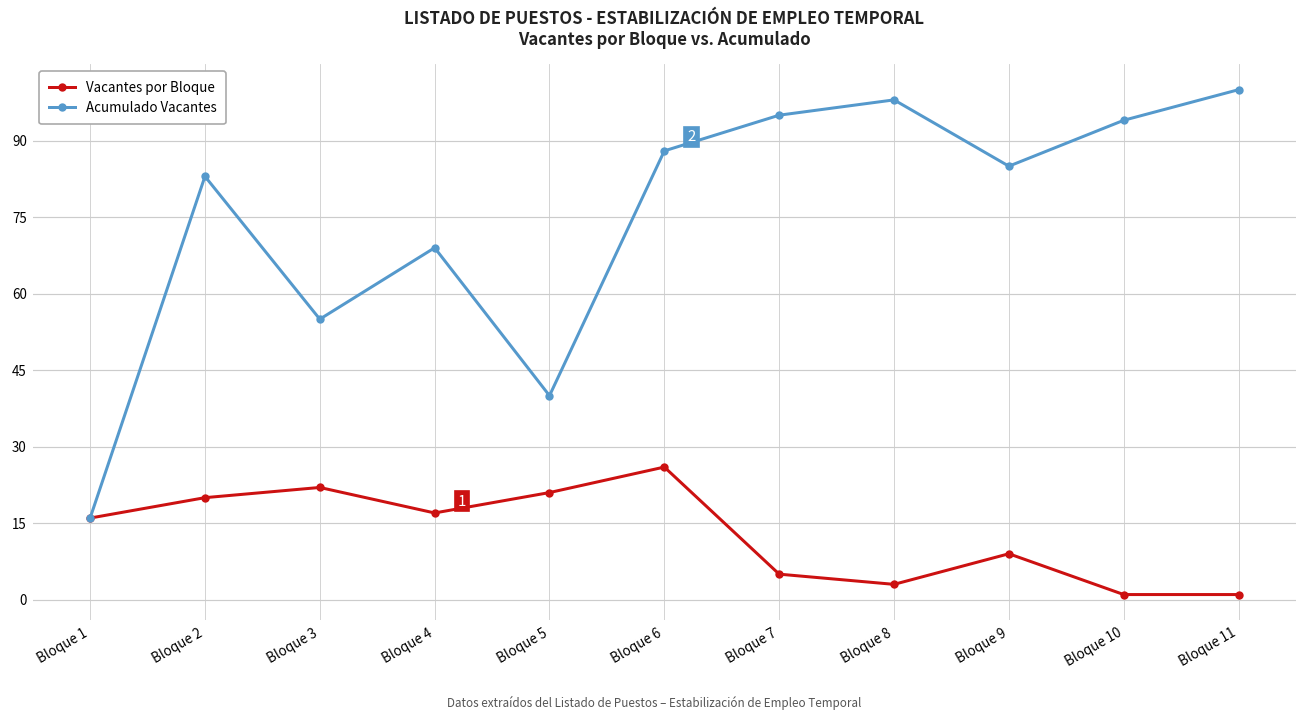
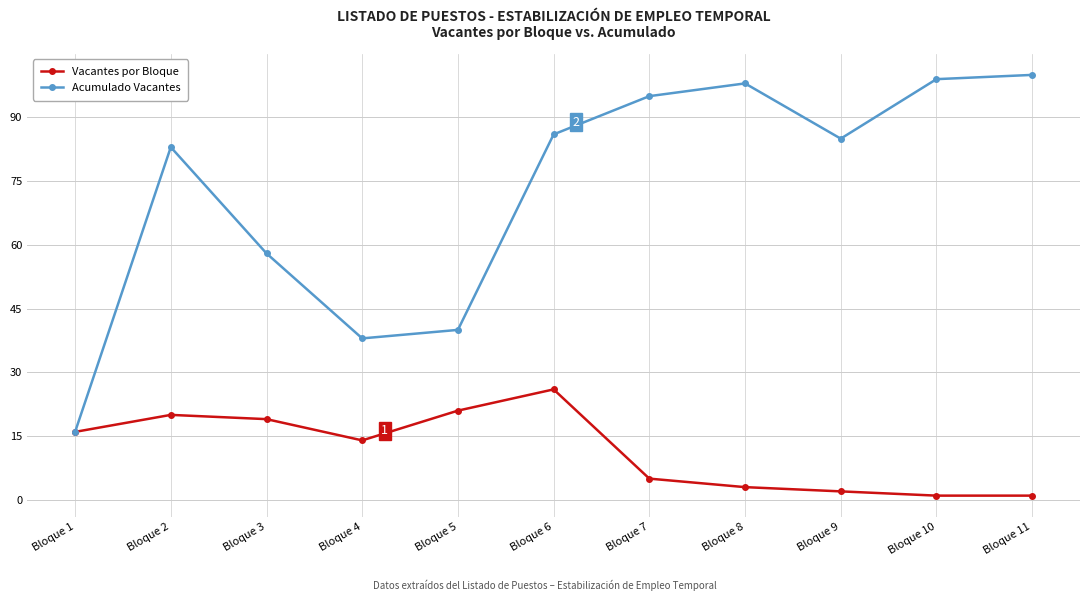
Vacantes por Bloque, Bloque 3: 22 -> 19
Acumulado Vacantes, Bloque 3: 55 -> 58
Vacantes por Bloque, Bloque 4: 17 -> 14
Acumulado Vacantes, Bloque 4: 69 -> 38
Acumulado Vacantes, Bloque 6: 88 -> 86
Vacantes por Bloque, Bloque 9: 9 -> 2
Acumulado Vacantes, Bloque 10: 94 -> 99
